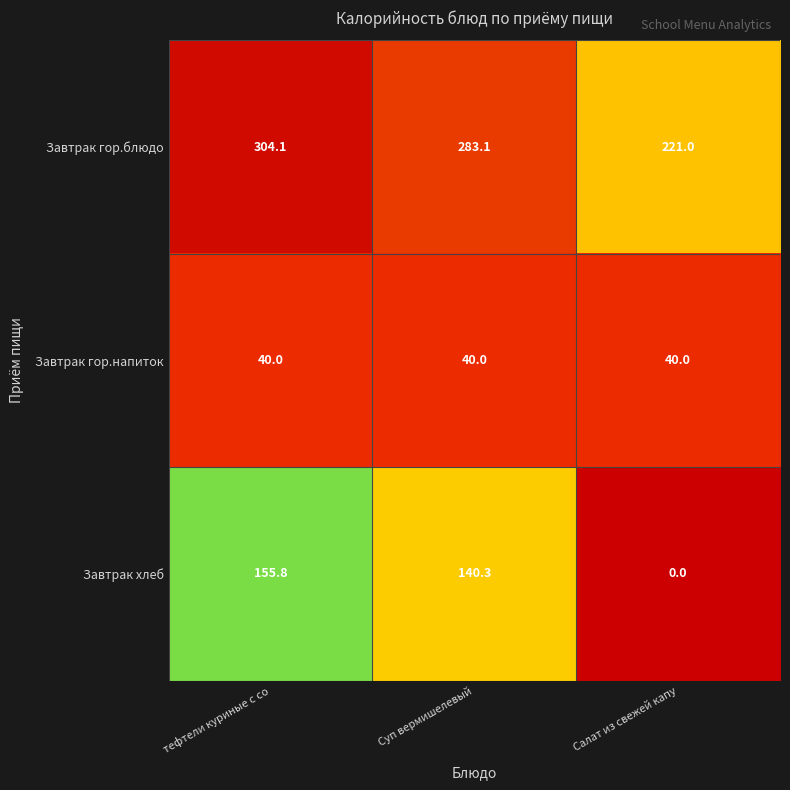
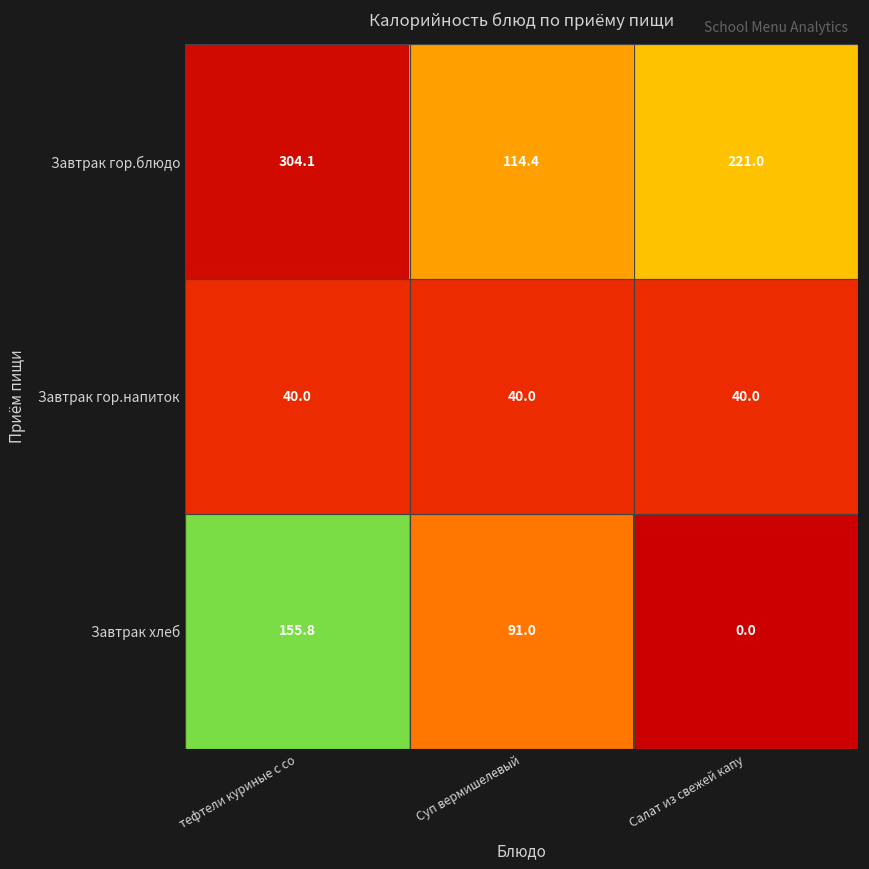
Завтрак гор.блюдо, Суп вермишелевый: 283.1 -> 114.4
Завтрак хлеб, Суп вермишелевый: 140.3 -> 91.0
